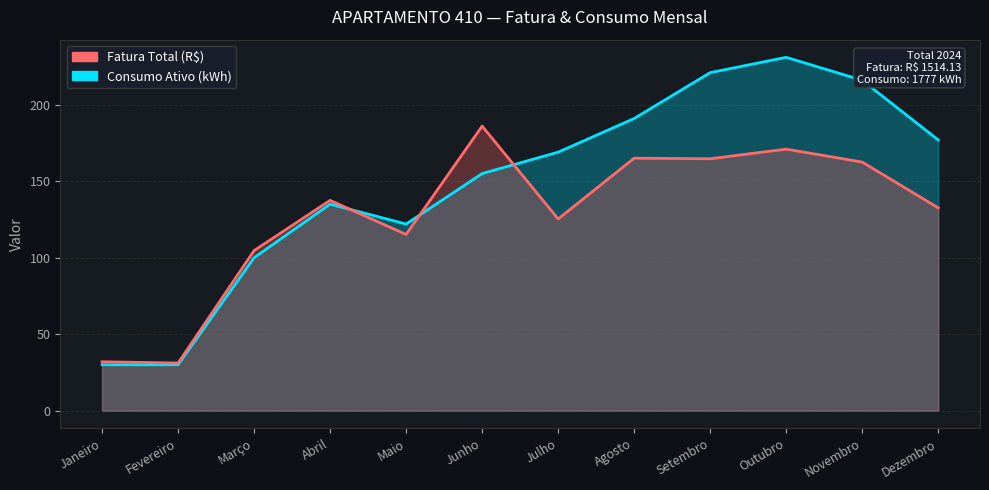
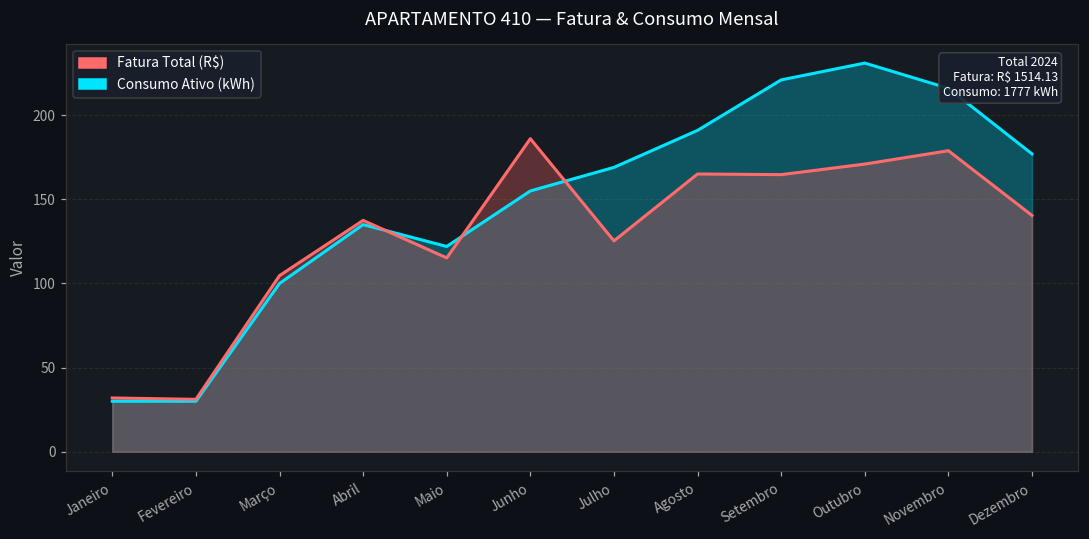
Fatura Total (R$), Novembro: 163 -> 179
Fatura Total (R$), Dezembro: 133 -> 140
